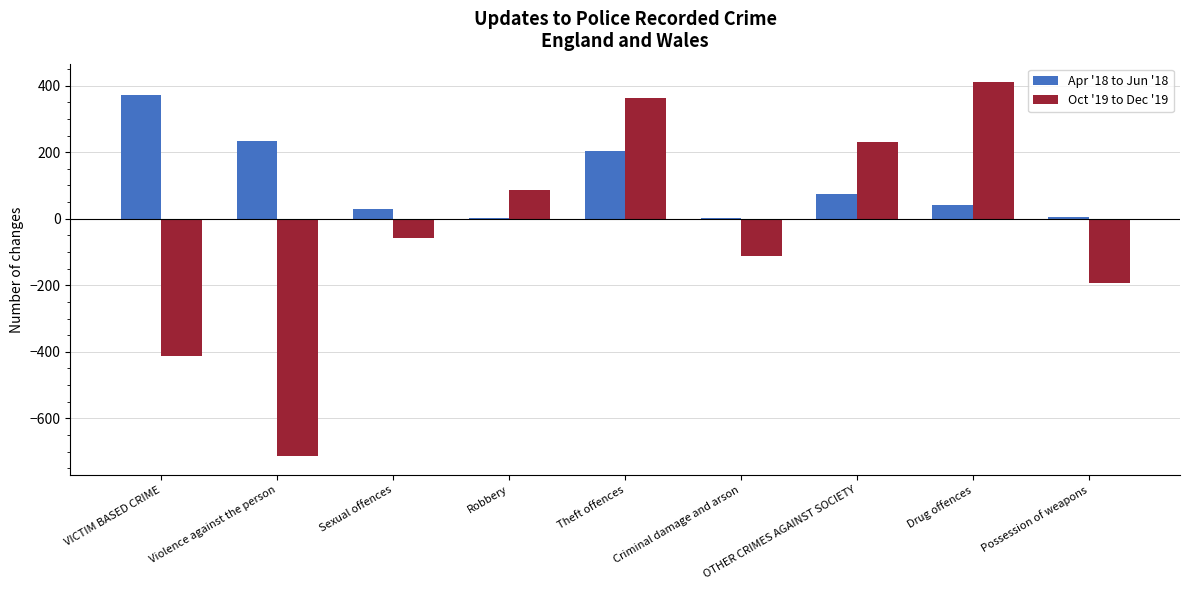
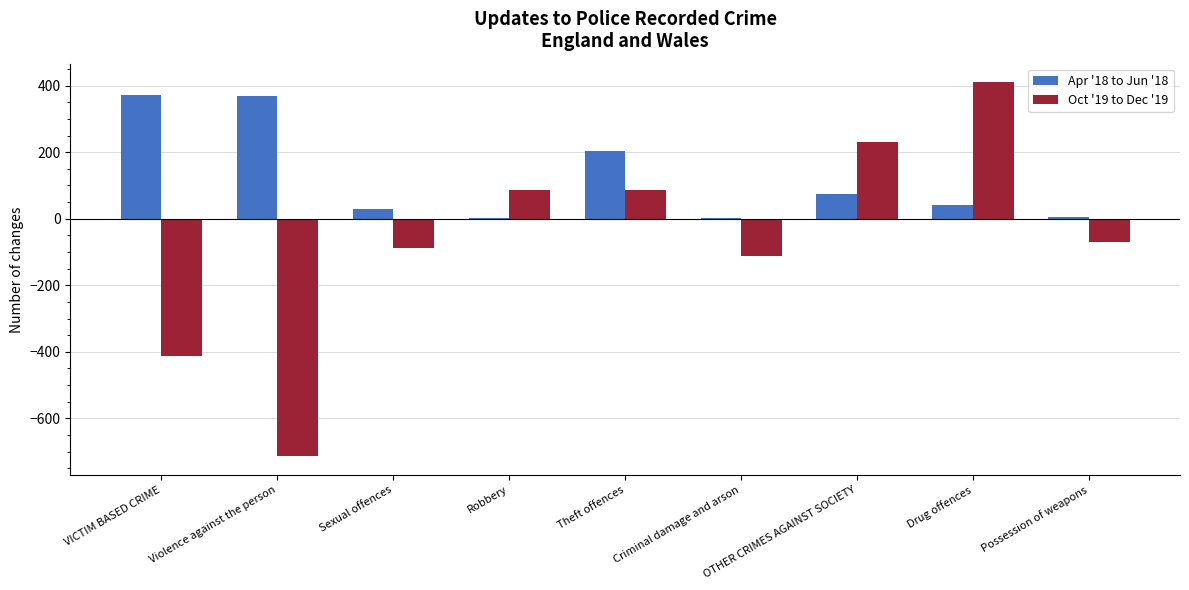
Apr '18 to Jun '18, Violence against the person: 240 -> 370
Oct '19 to Dec '19, Sexual offences: -60 -> -90
Oct '19 to Dec '19, Theft offences: 360 -> 90
Oct '19 to Dec '19, Possession of weapons: -190 -> -70
